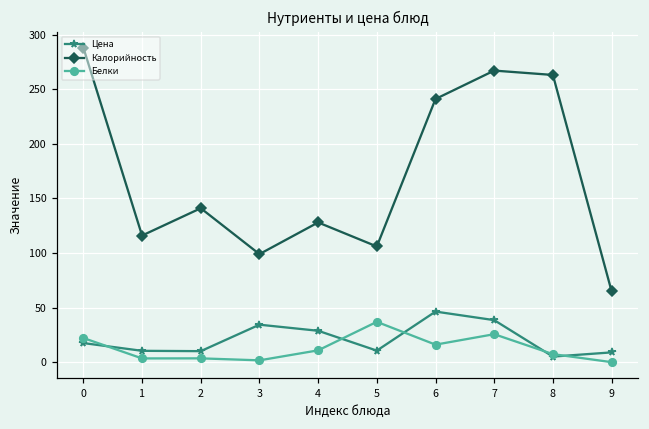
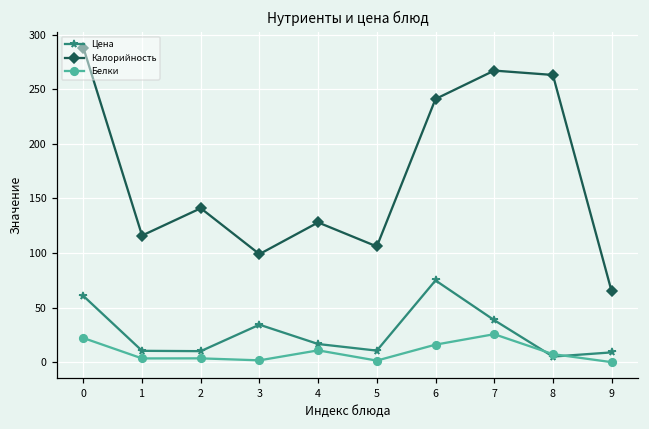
Цена, 0: 20 -> 60
Цена, 4: 30 -> 20
Белки, 5: 40 -> 0
Цена, 6: 50 -> 70
